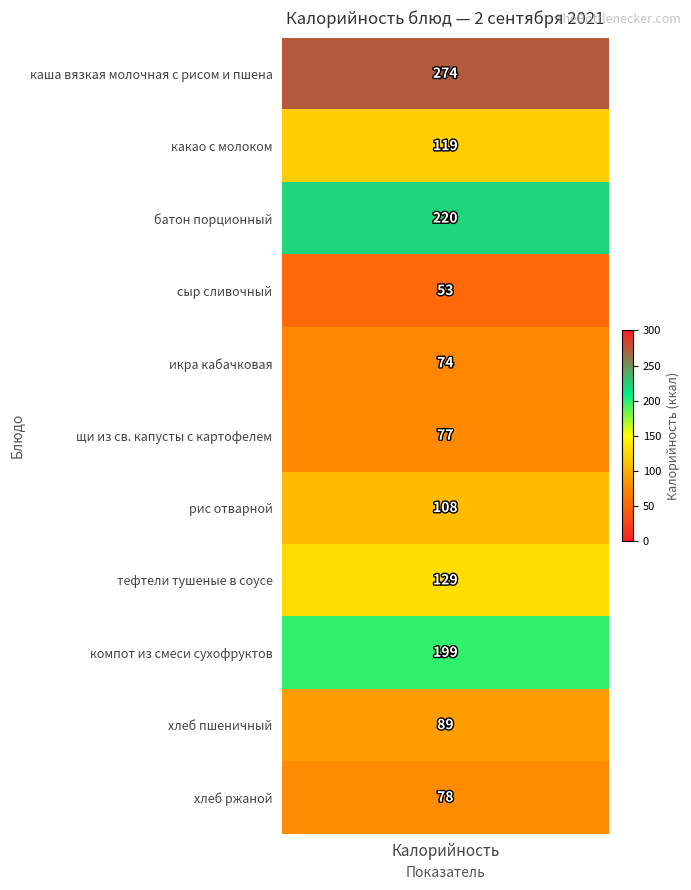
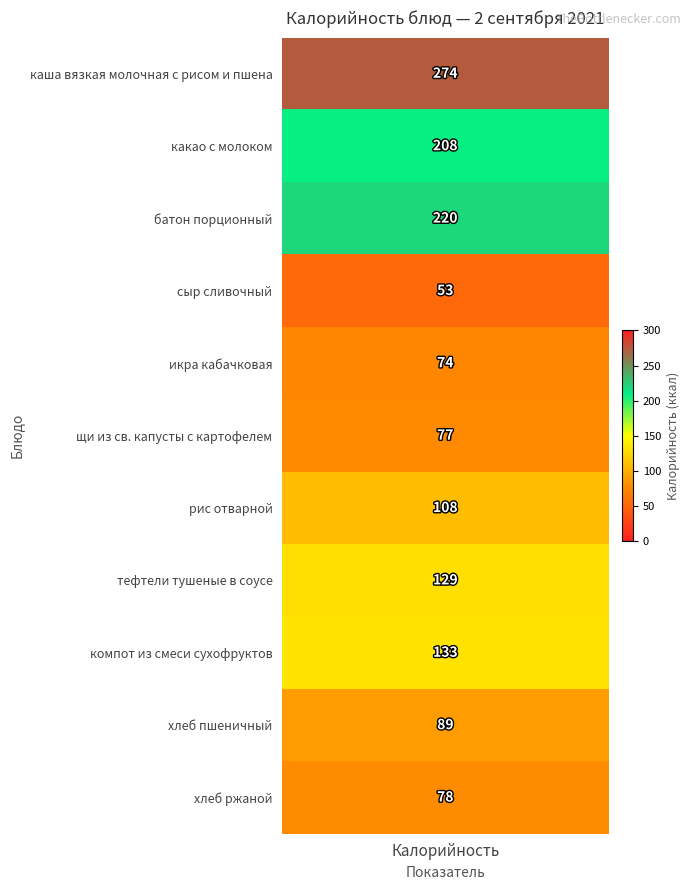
какао с молоком, Калорийность: 119 -> 208
компот из смеси сухофруктов, Калорийность: 199 -> 133
